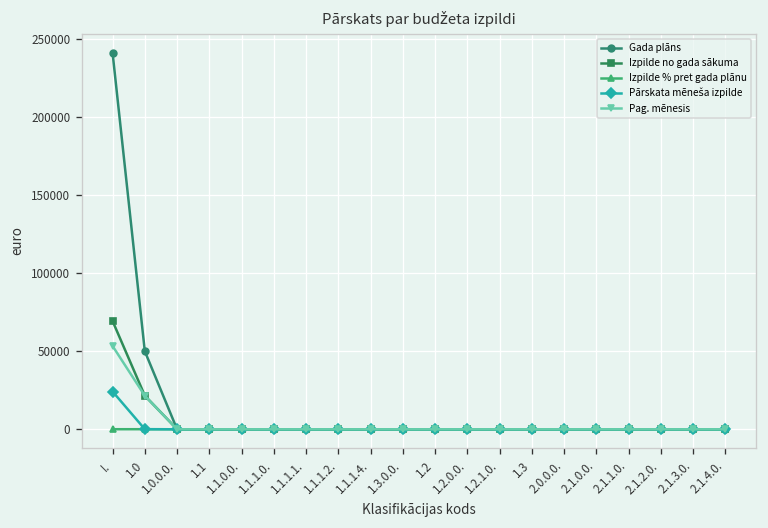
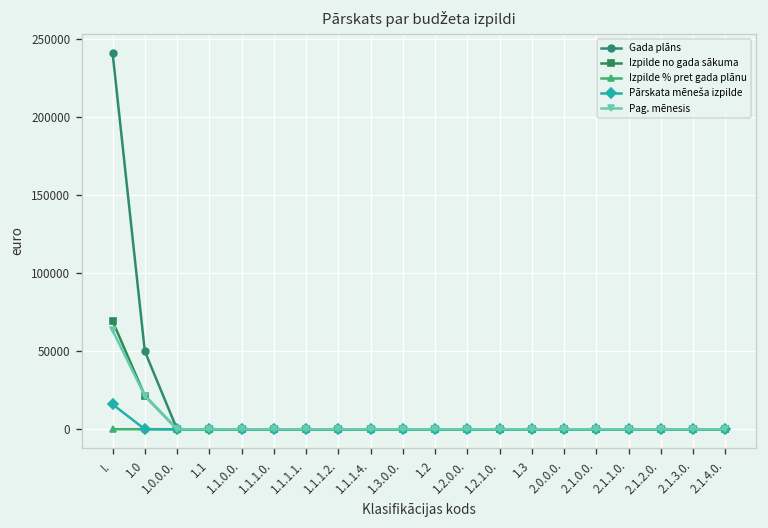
Pārskata mēneša izpilde, I.: 24000 -> 16000
Pag. mēnesis, I.: 53000 -> 63000
